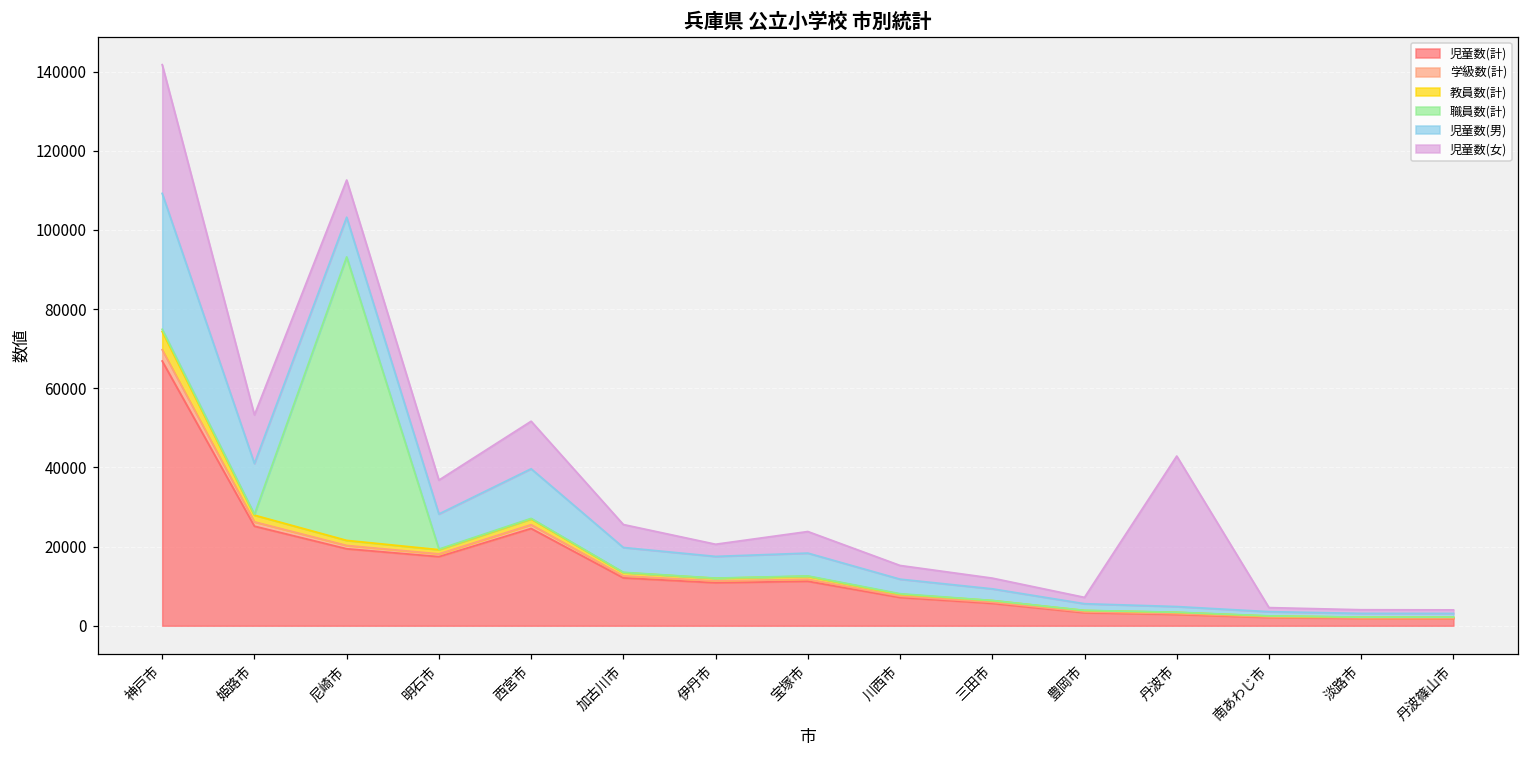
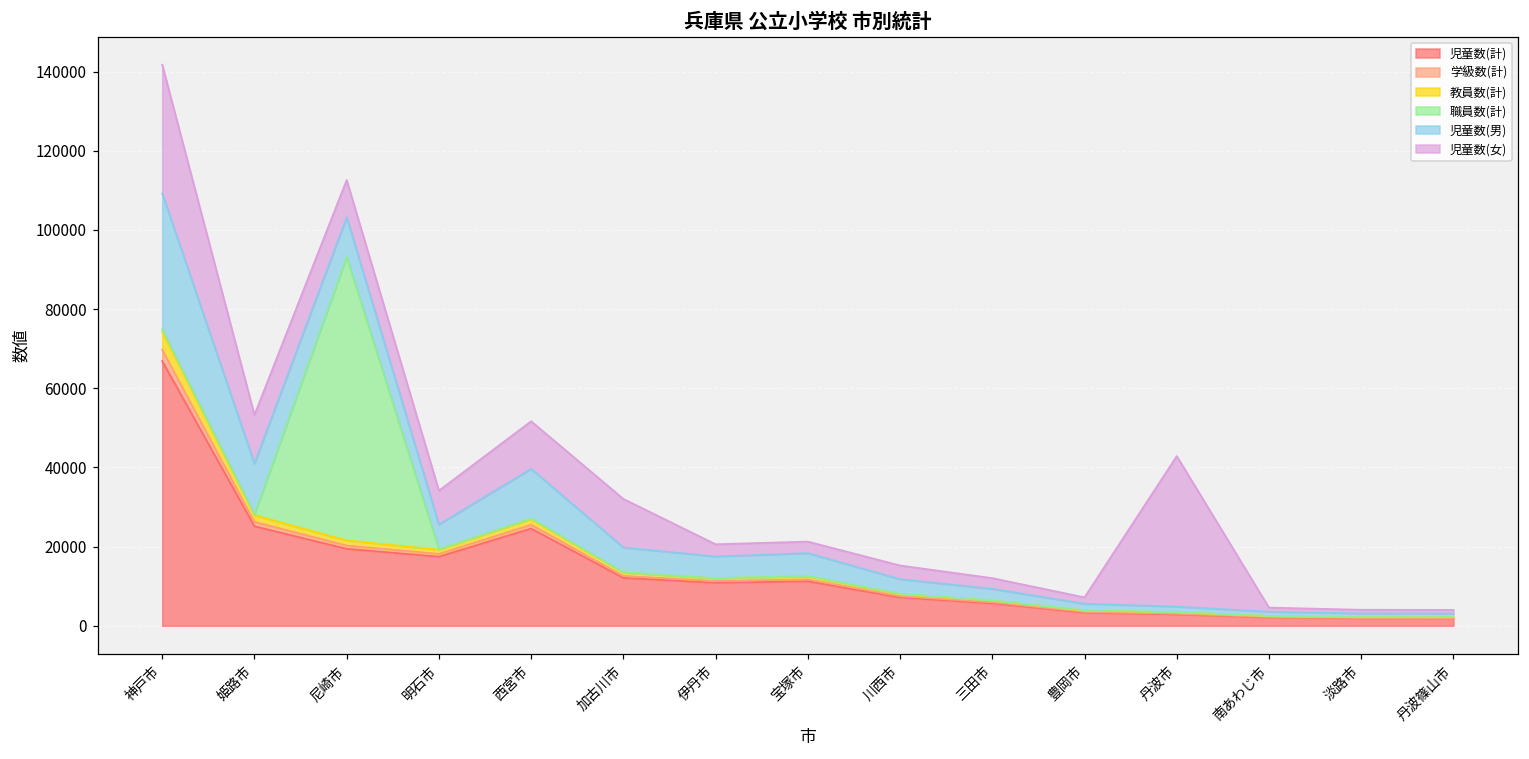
児童数(男), 明石市: 9000 -> 6000
児童数(女), 加古川市: 6000 -> 12000
児童数(女), 宝塚市: 5000 -> 3000
